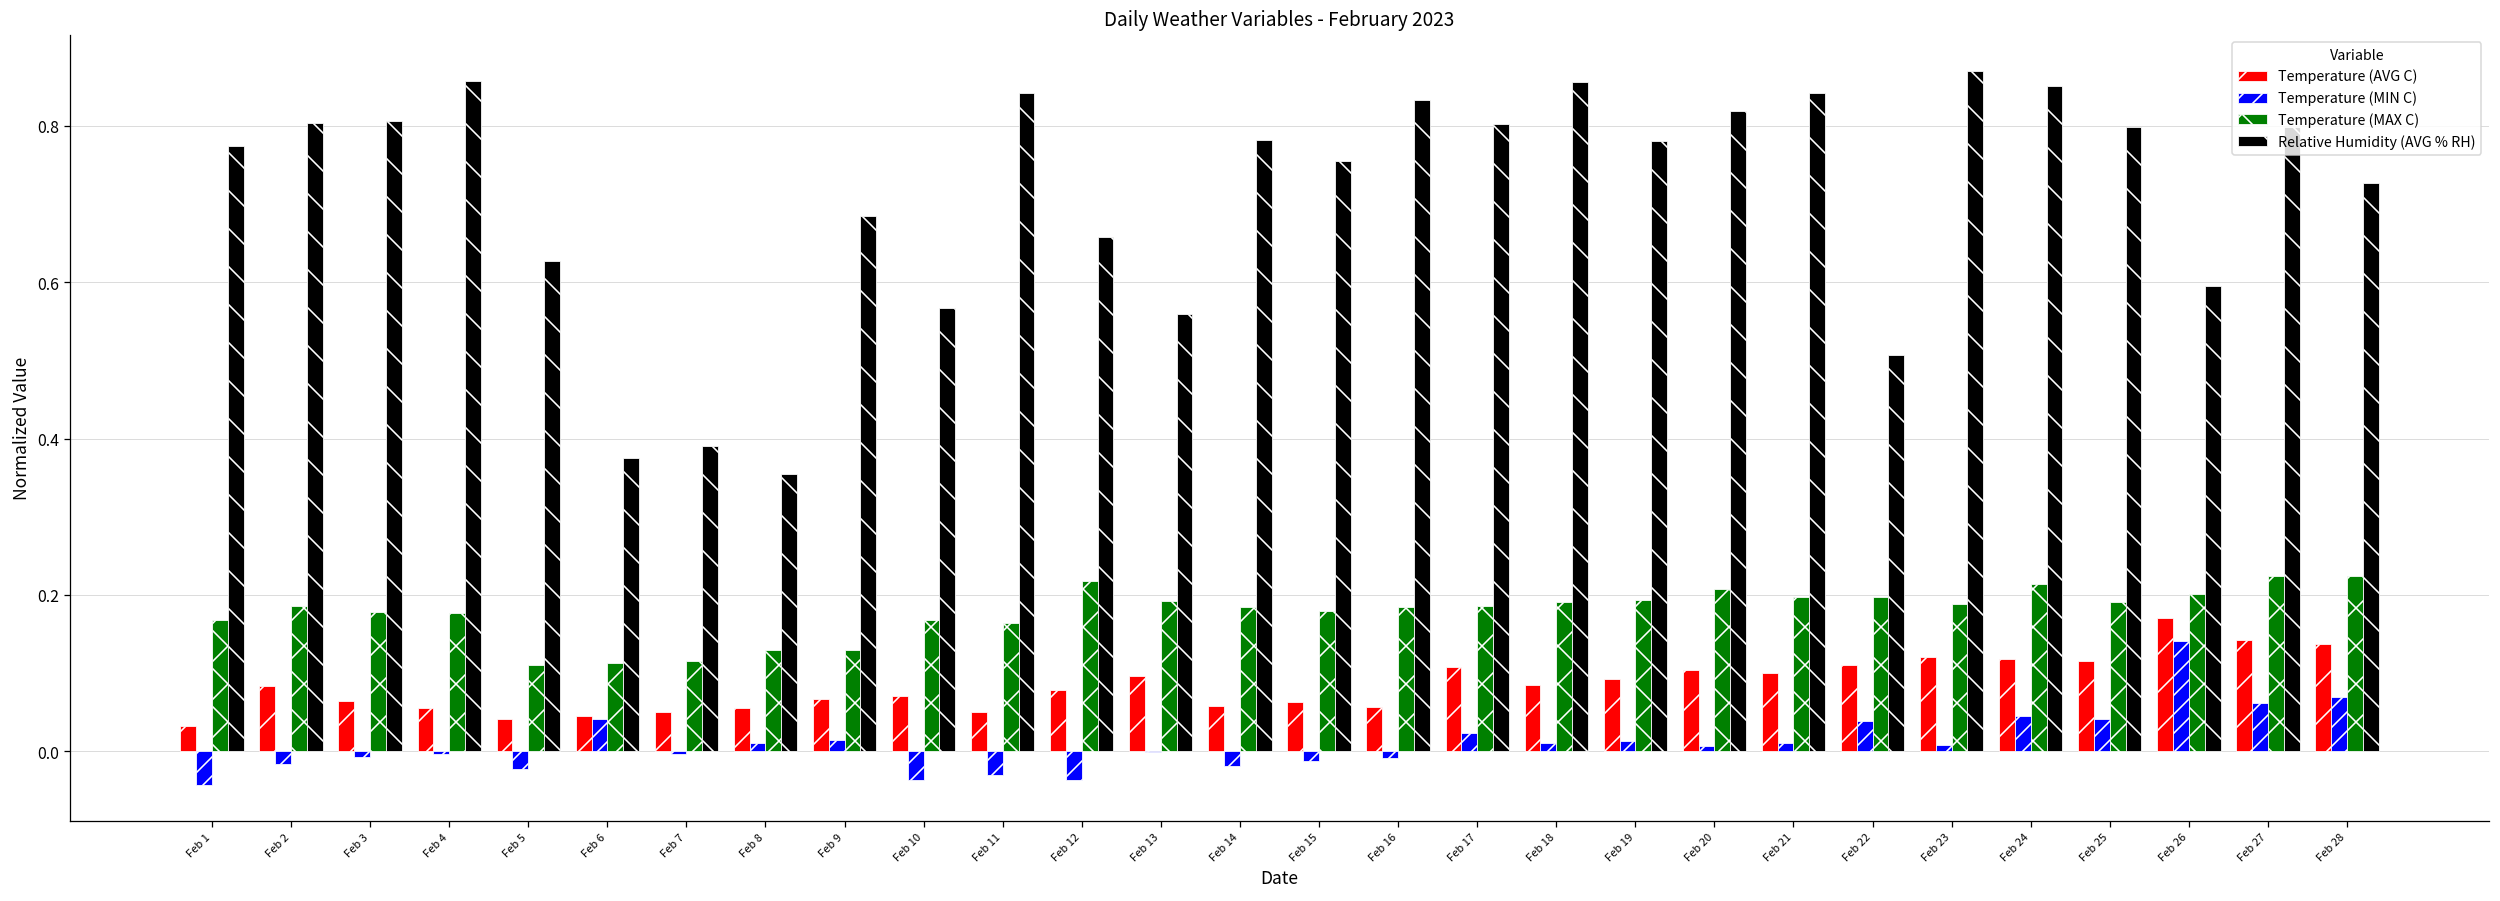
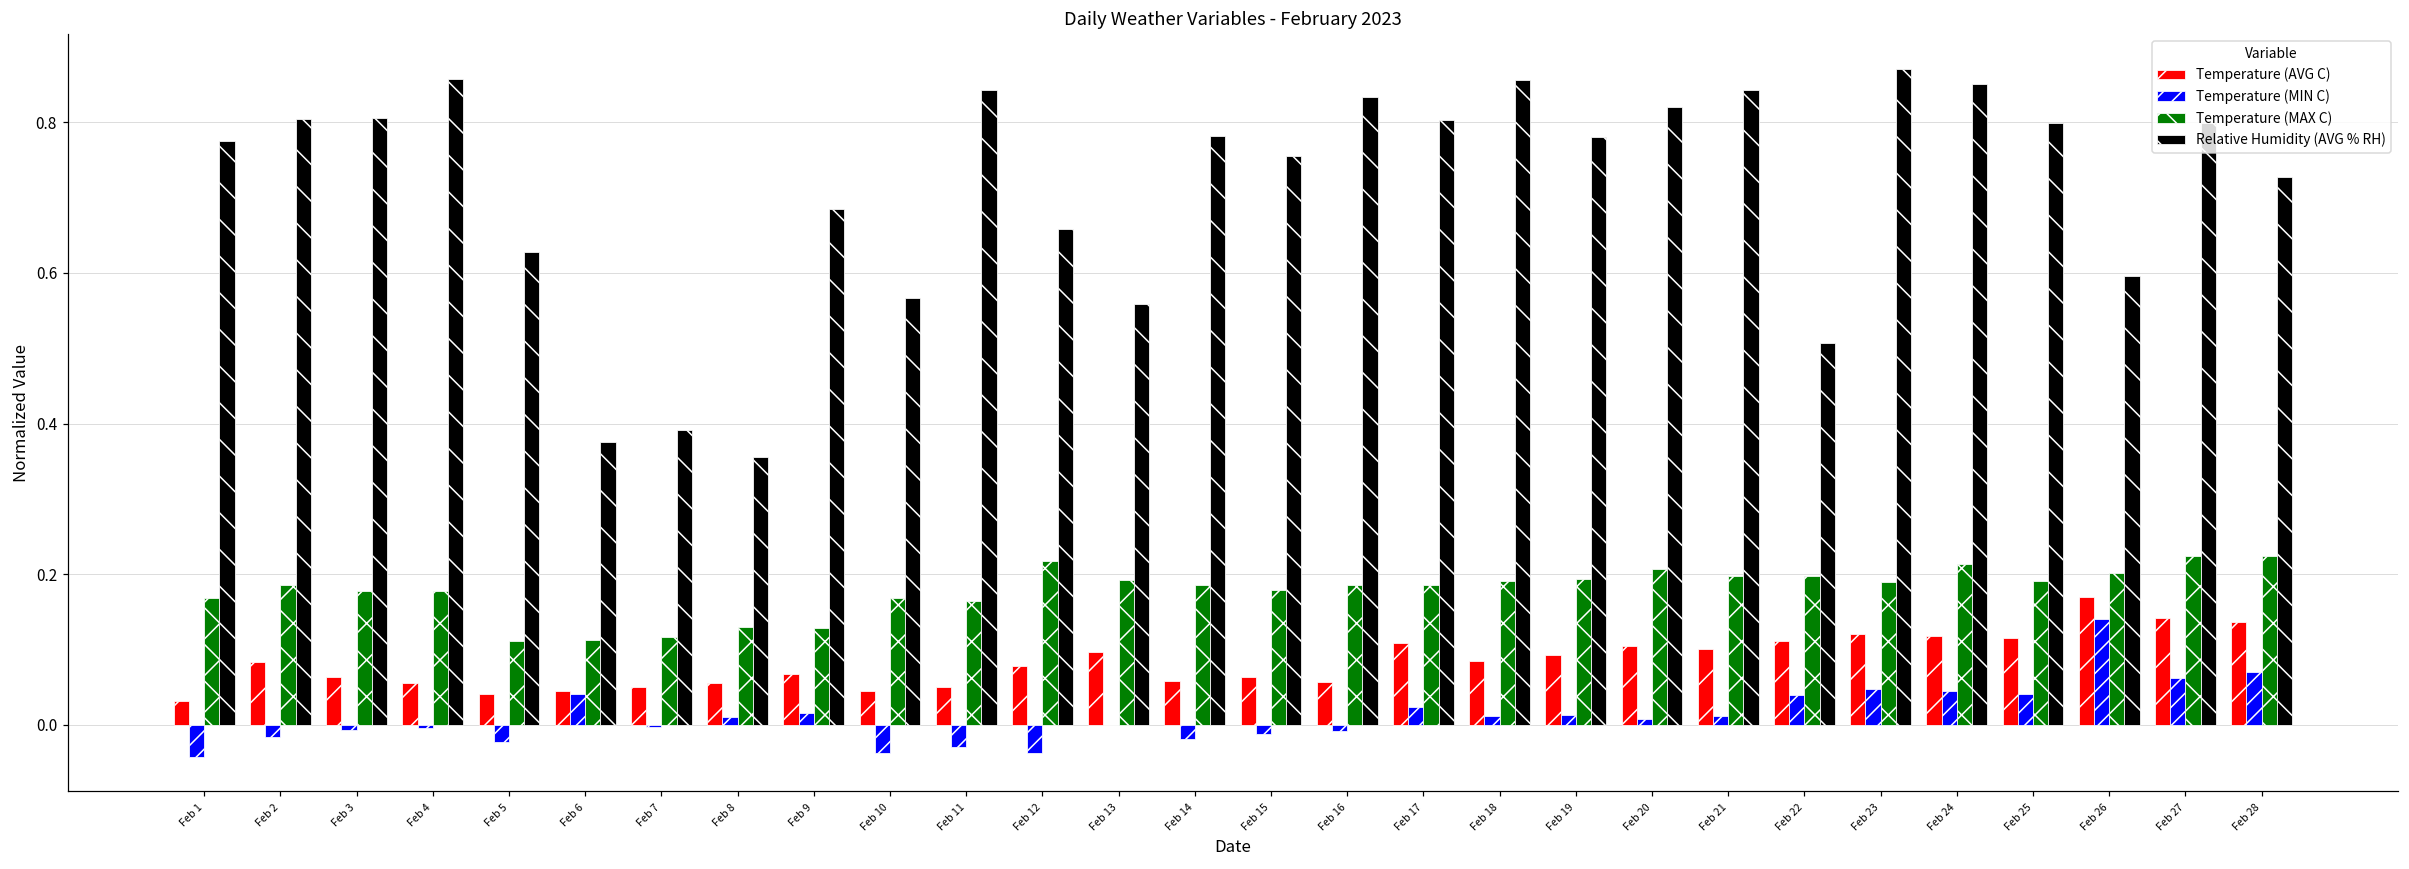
Temperature (AVG C), Feb 10: 0.07 -> 0.05
Temperature (MIN C), Feb 23: 0.01 -> 0.05
